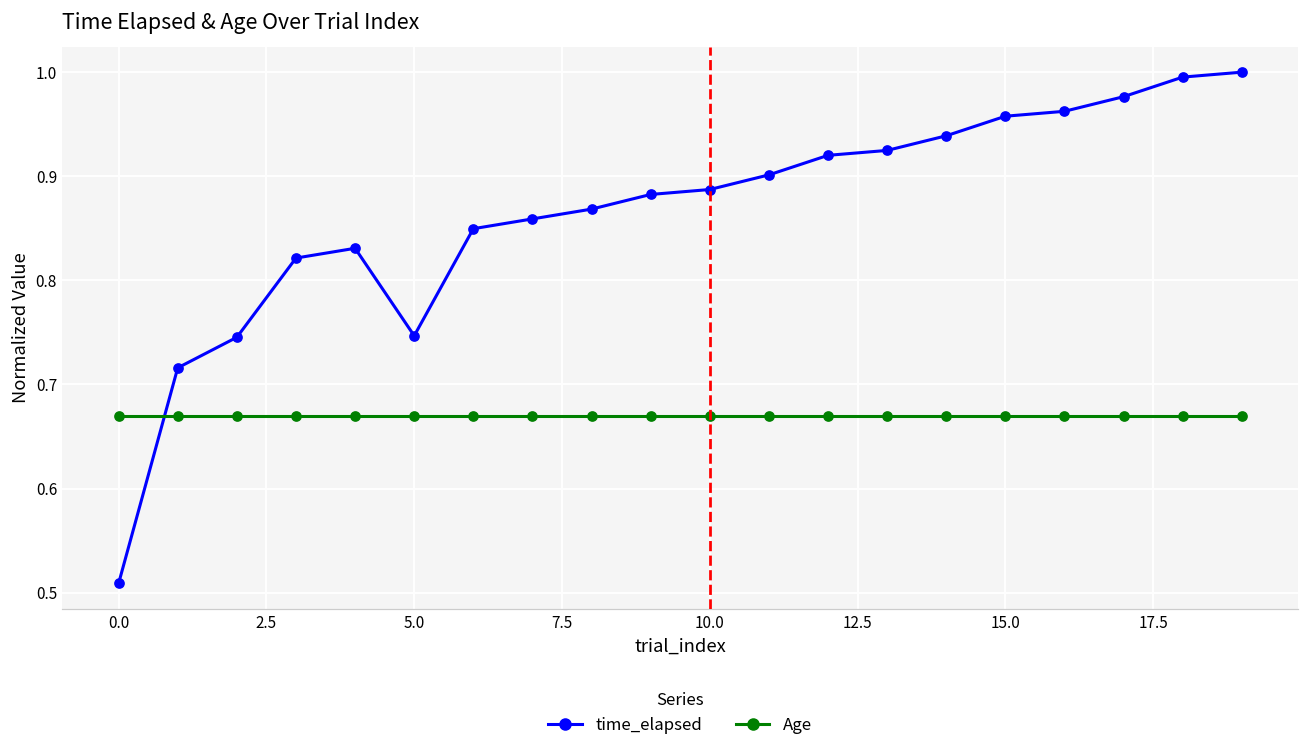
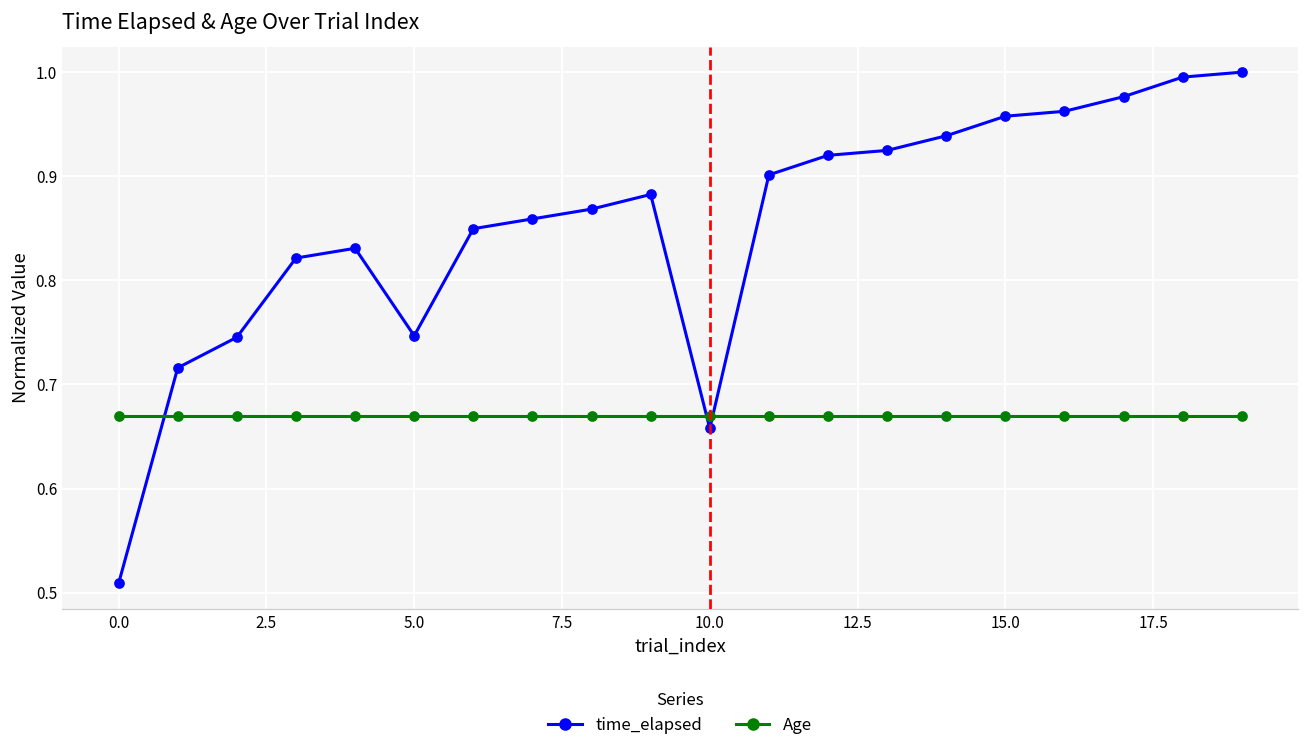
time_elapsed, 10.0: 0.89 -> 0.66
